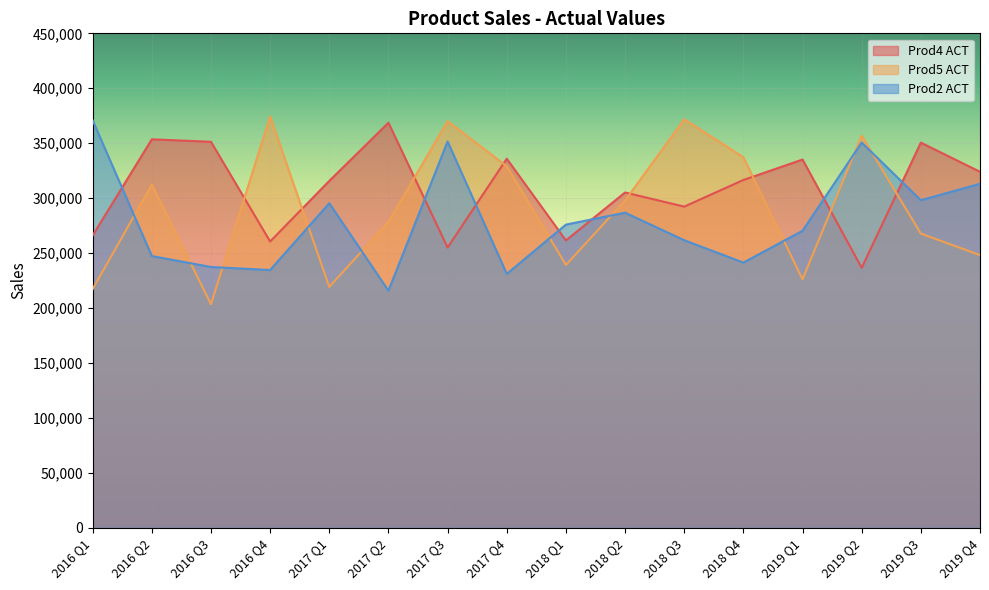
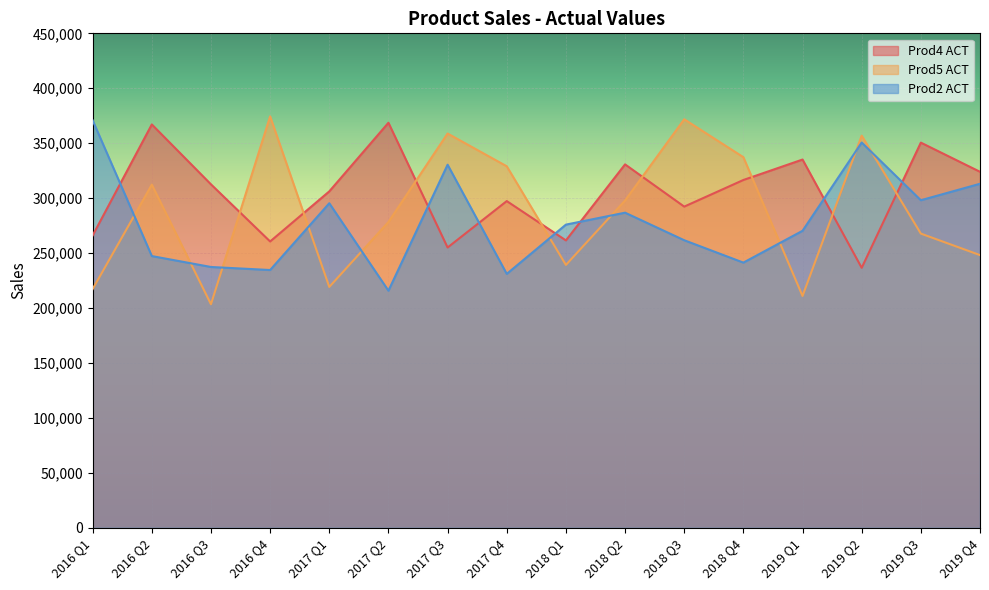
Prod4 ACT, 2016 Q2: 354,000 -> 367,000
Prod4 ACT, 2016 Q3: 351,000 -> 313,000
Prod4 ACT, 2017 Q1: 316,000 -> 306,000
Prod5 ACT, 2017 Q3: 370,000 -> 359,000
Prod2 ACT, 2017 Q3: 352,000 -> 330,000
Prod4 ACT, 2017 Q4: 336,000 -> 297,000
Prod4 ACT, 2018 Q2: 305,000 -> 331,000
Prod5 ACT, 2019 Q1: 226,000 -> 211,000
